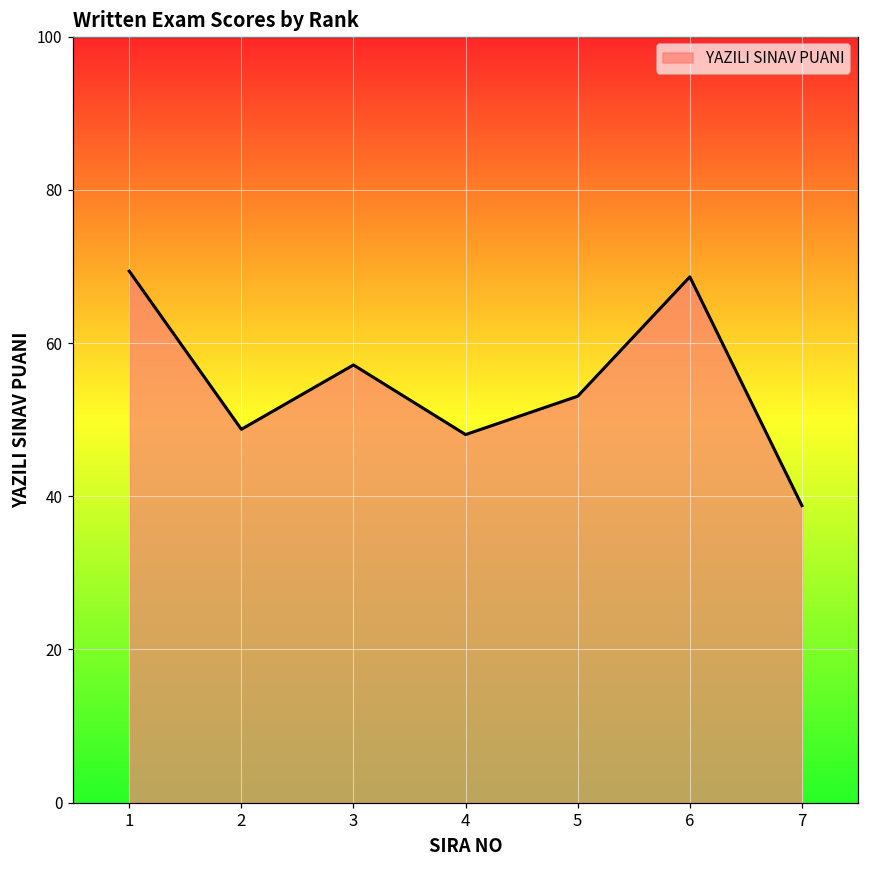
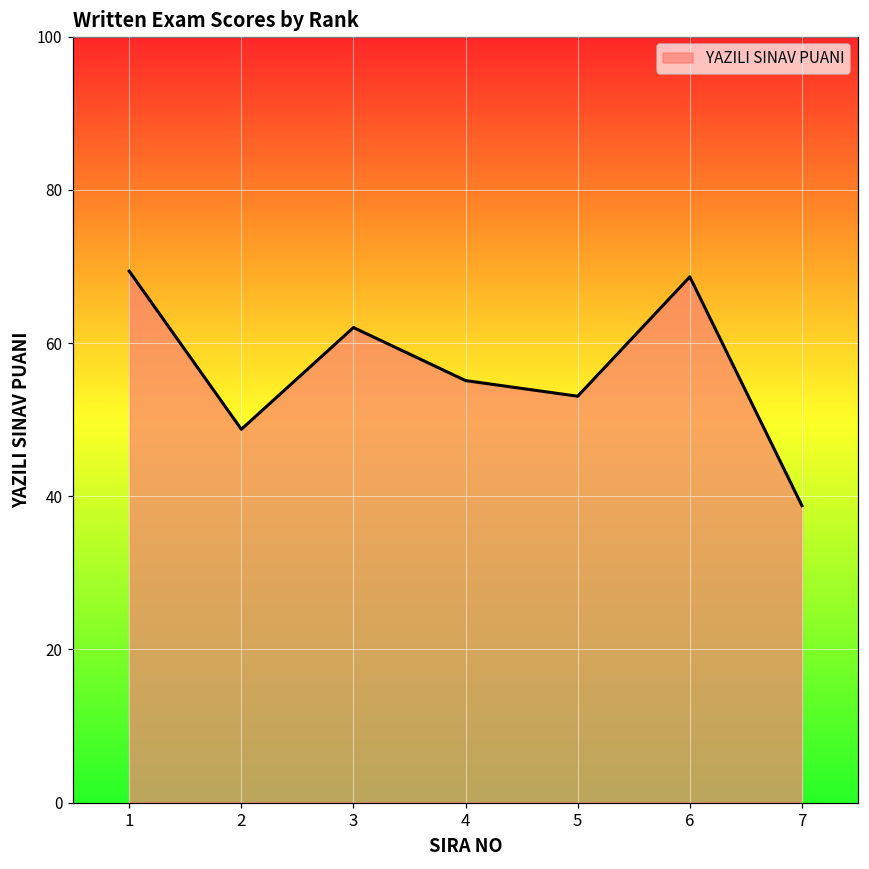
3: 57 -> 62
4: 48 -> 55
